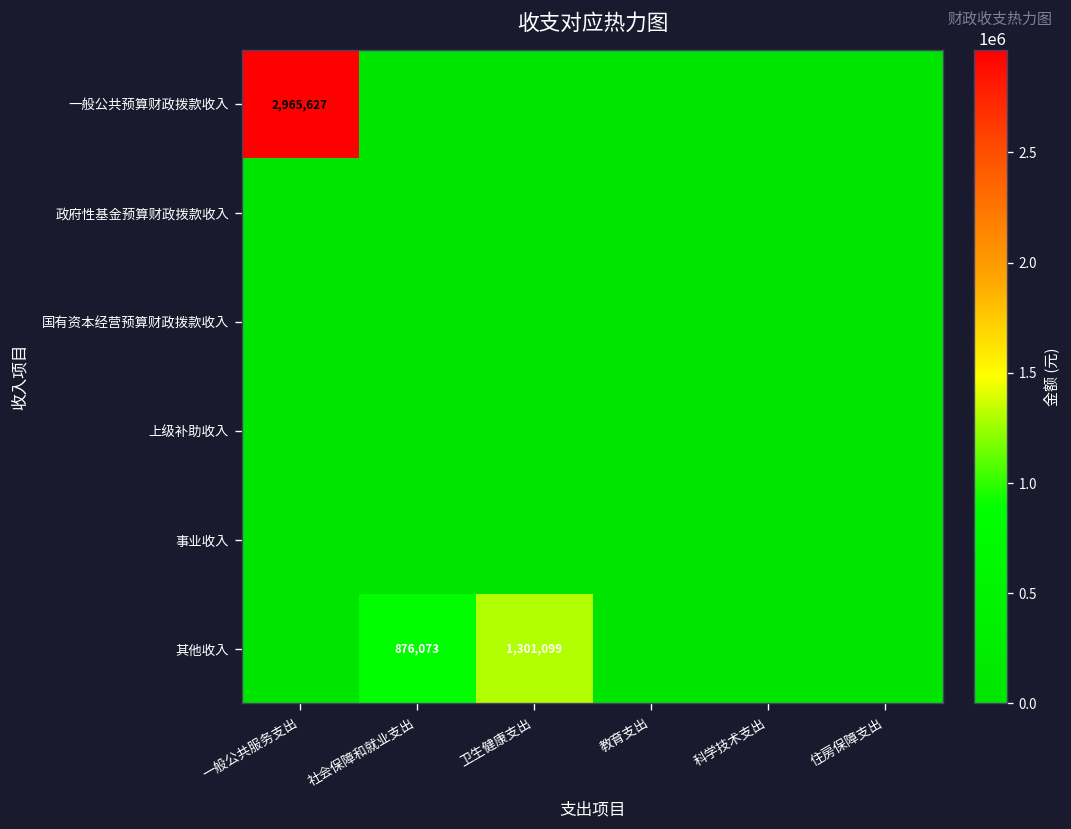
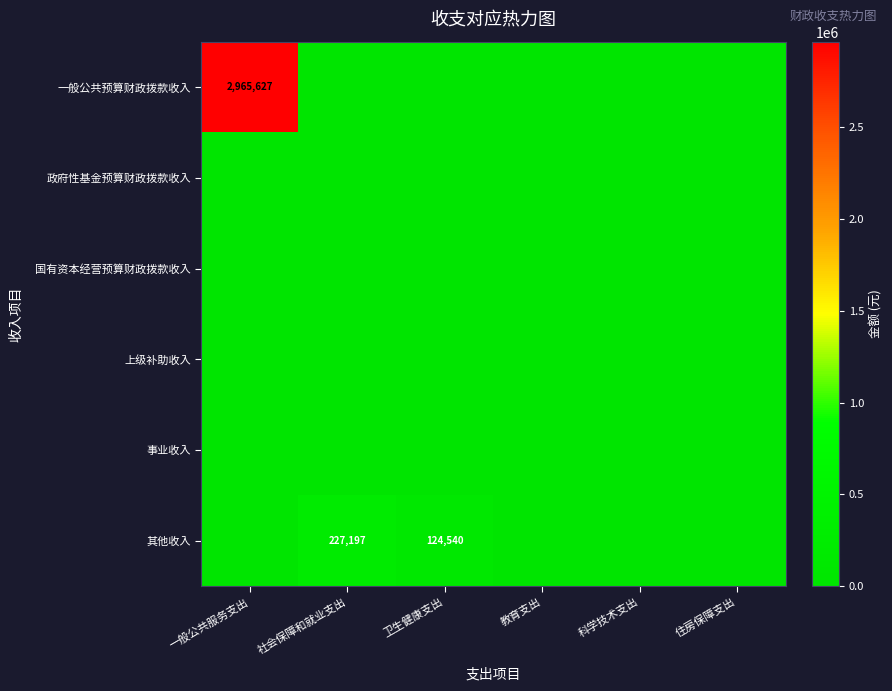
其他收入, 社会保障和就业支出: 876,073 -> 227,197
其他收入, 卫生健康支出: 1,301,099 -> 124,540
